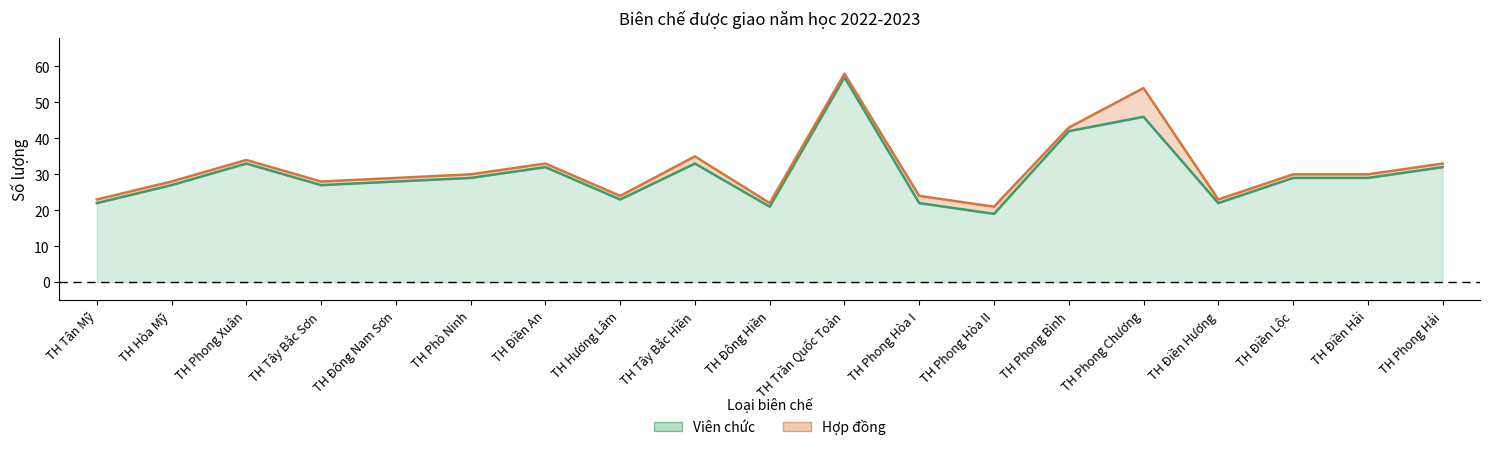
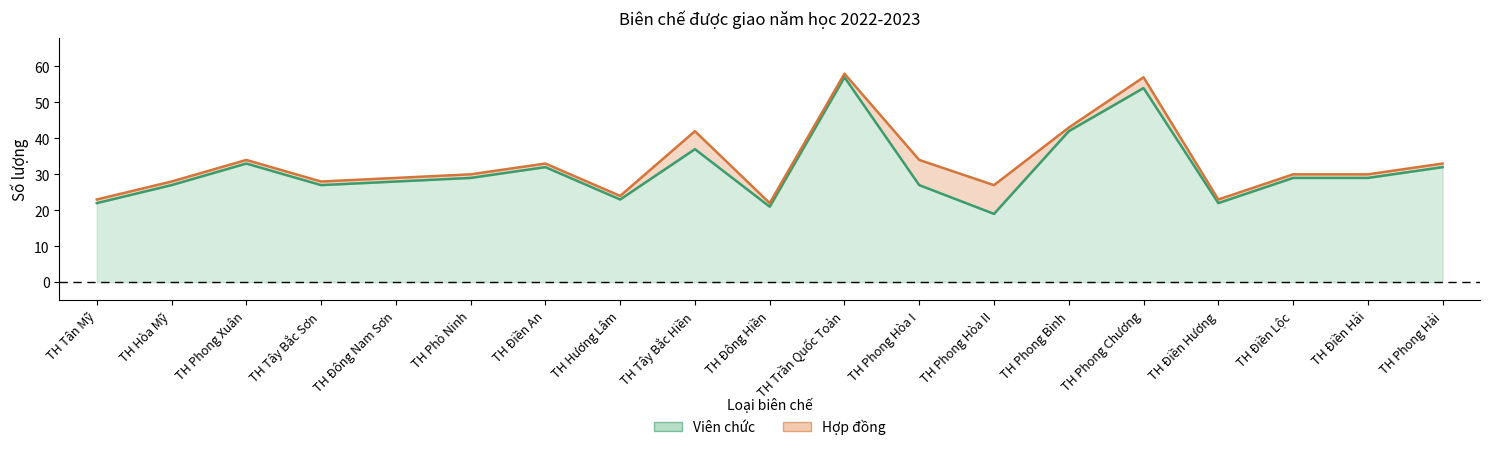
Viên chức, TH Tây Bắc Hiền: 33 -> 37
Hợp đồng, TH Tây Bắc Hiền: 2 -> 5
Viên chức, TH Phong Hòa I: 22 -> 27
Hợp đồng, TH Phong Hòa I: 2 -> 7
Hợp đồng, TH Phong Hòa II: 2 -> 8
Viên chức, TH Phong Chương: 46 -> 54
Hợp đồng, TH Phong Chương: 8 -> 3
